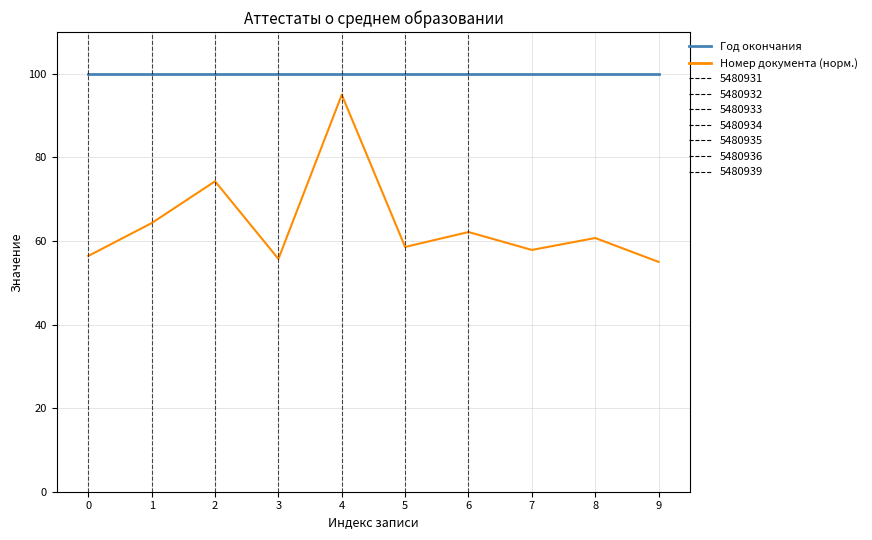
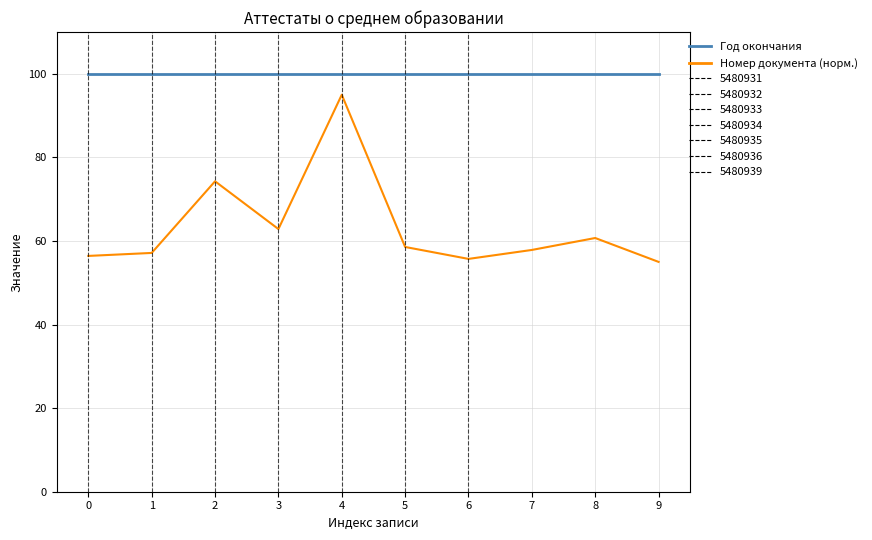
Номер документа (норм.), 1: 64 -> 57
Номер документа (норм.), 3: 56 -> 63
Номер документа (норм.), 6: 62 -> 56
